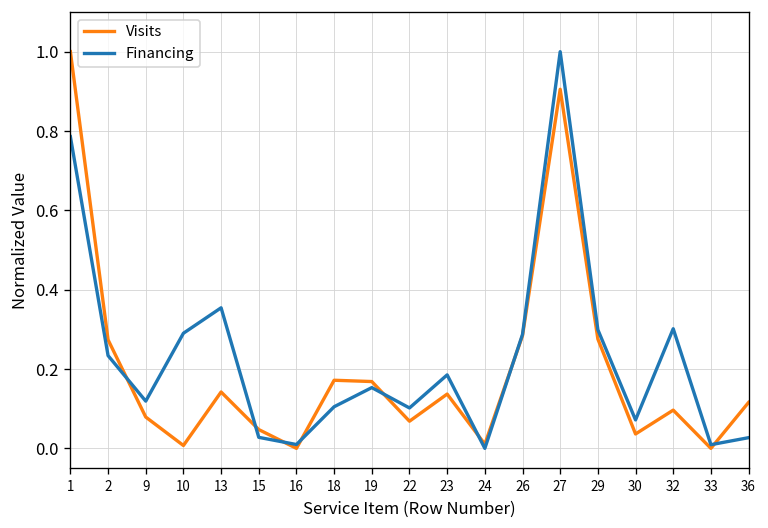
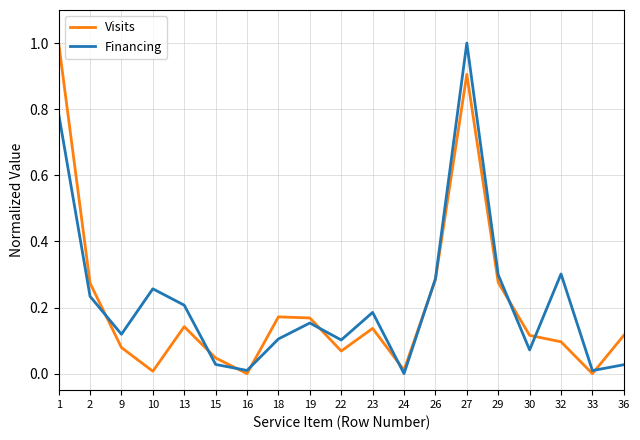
Financing, 10: 0.29 -> 0.26
Financing, 13: 0.35 -> 0.21
Visits, 30: 0.04 -> 0.12
